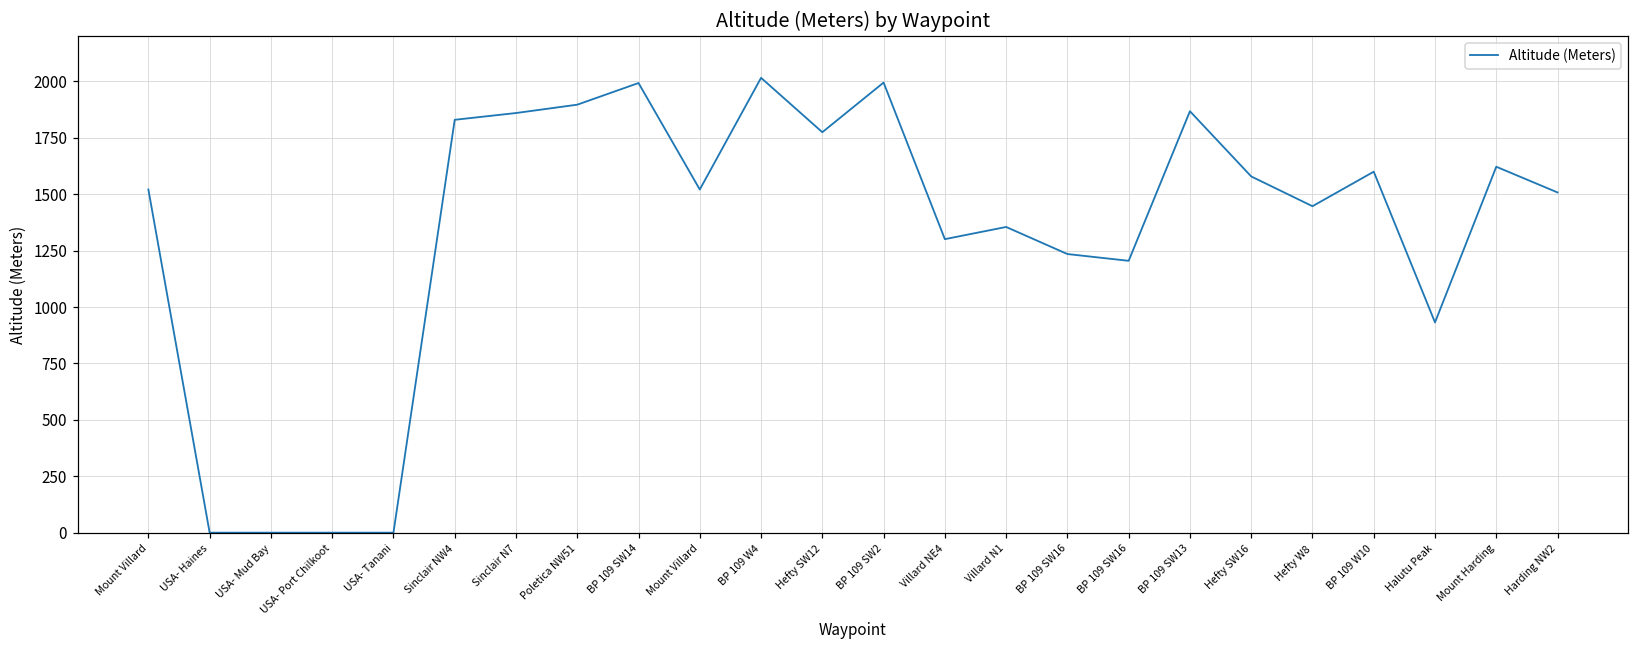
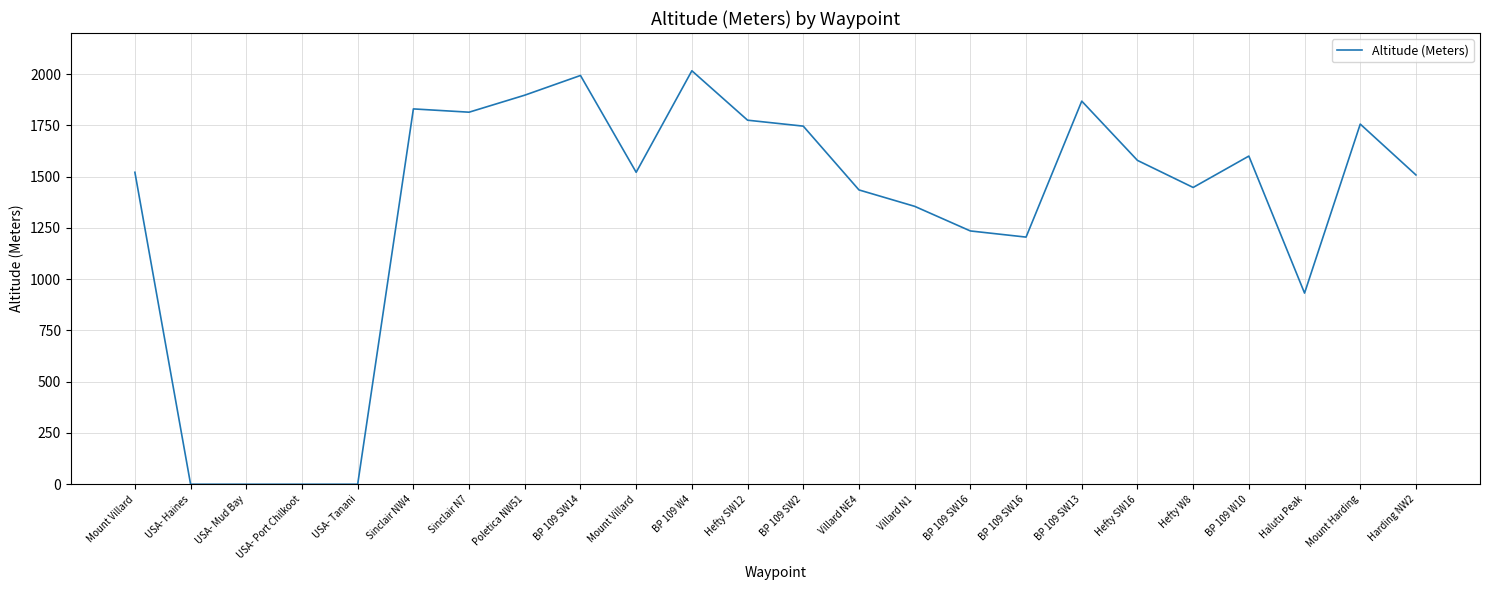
Sinclair N7: 1860 -> 1810
BP 109 SW2: 2000 -> 1750
Villard NE4: 1300 -> 1440
Mount Harding: 1620 -> 1760
